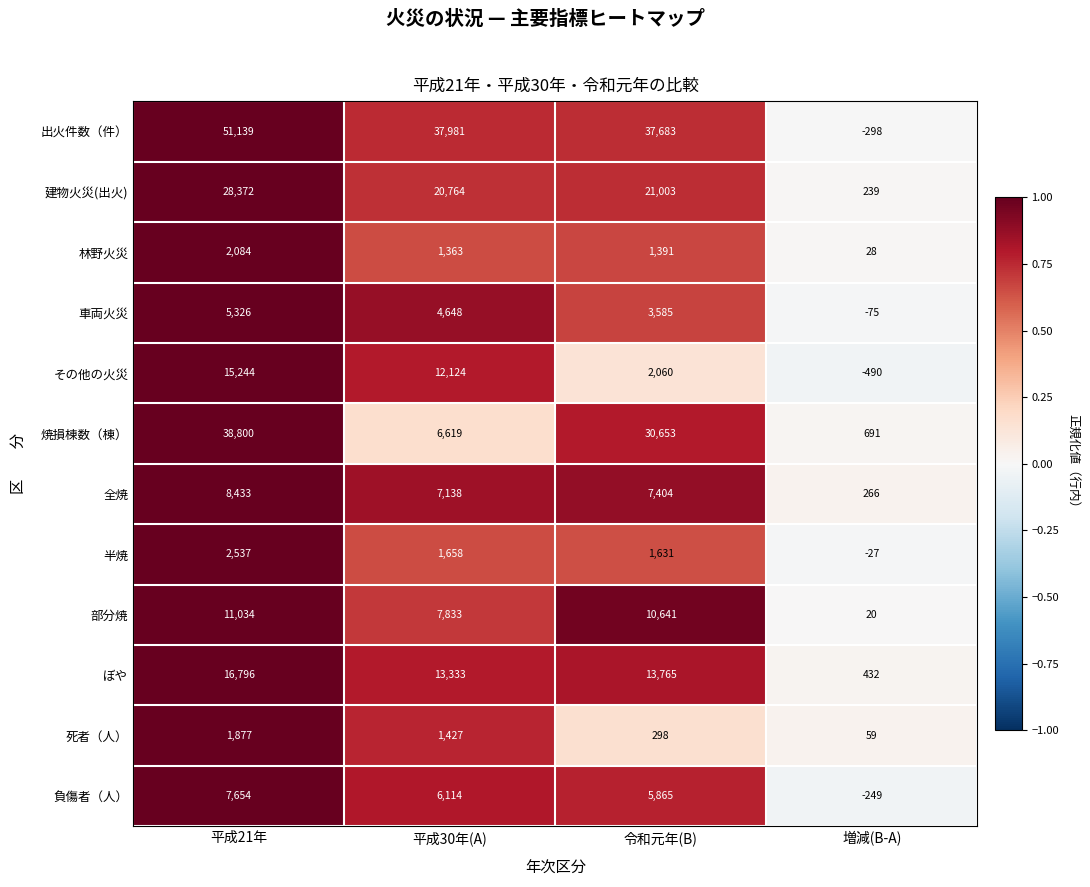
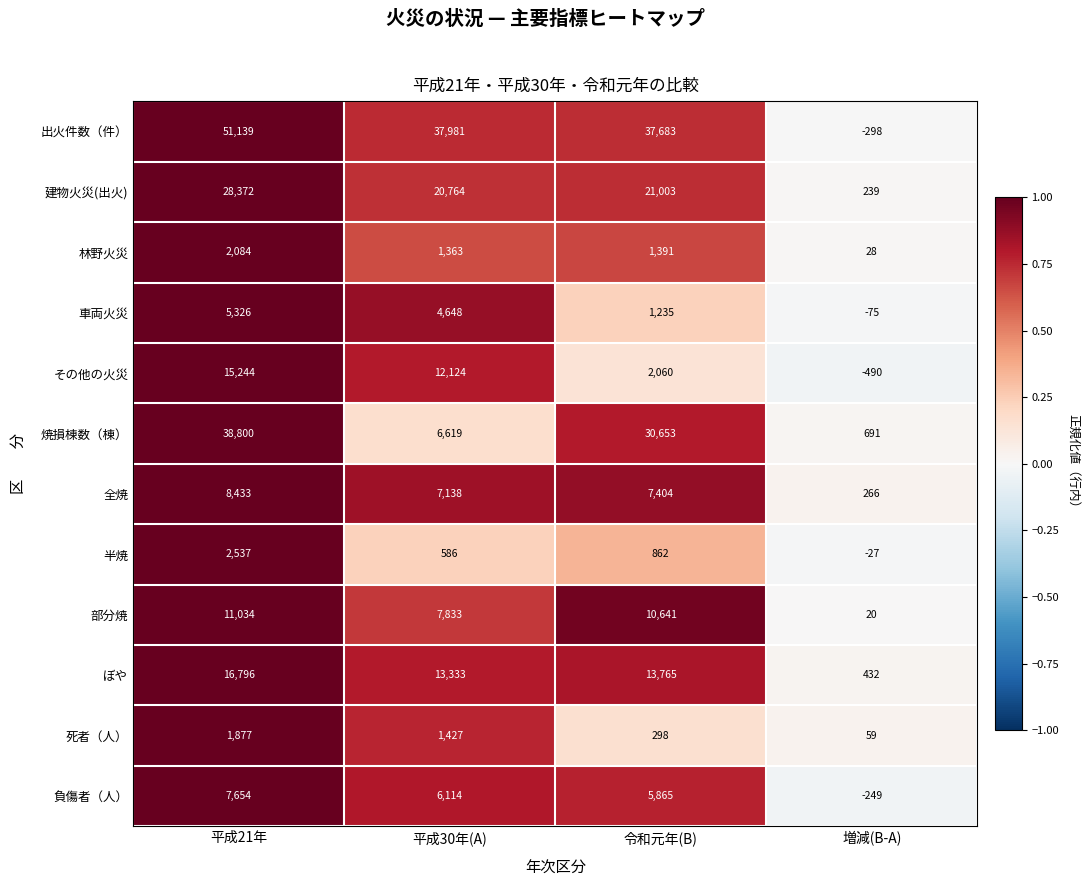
車両火災, 令和元年(B): 3,585 -> 1,235
半焼, 平成30年(A): 1,658 -> 586
半焼, 令和元年(B): 1,631 -> 862
